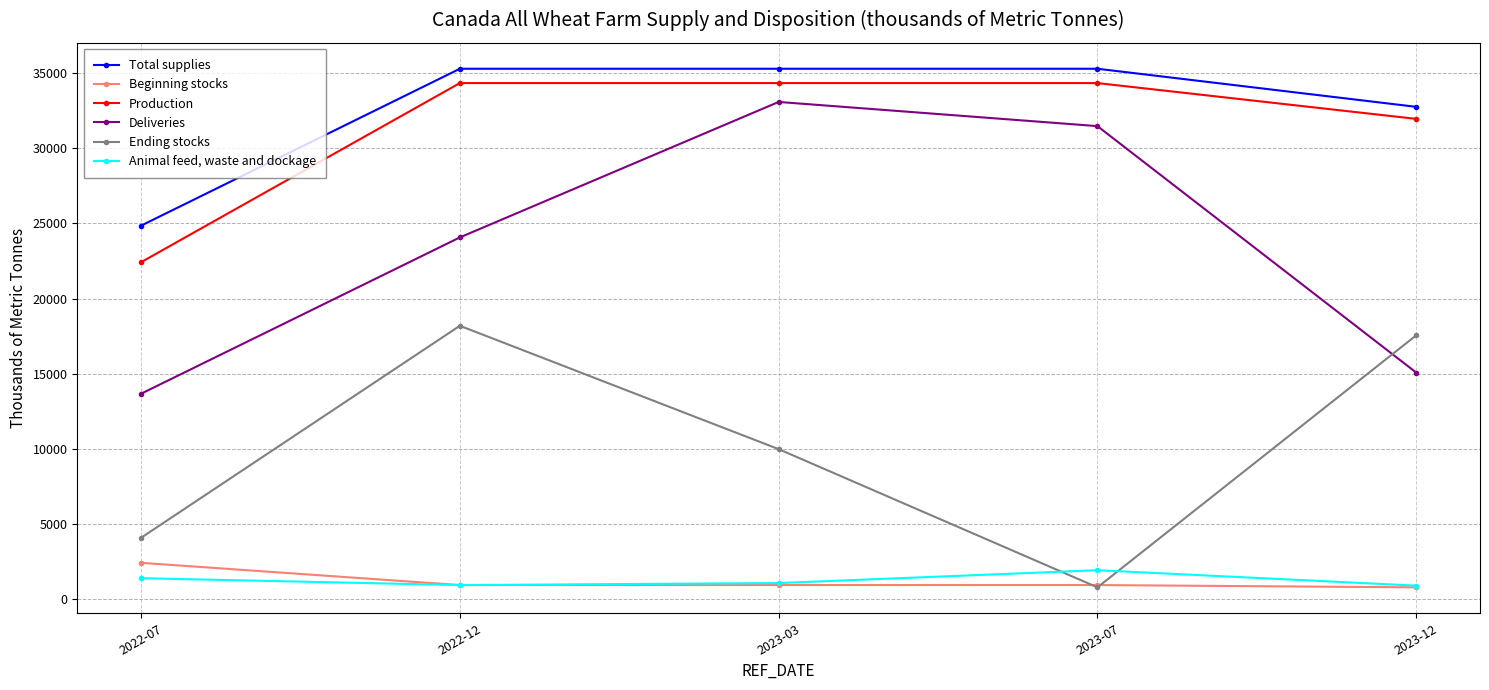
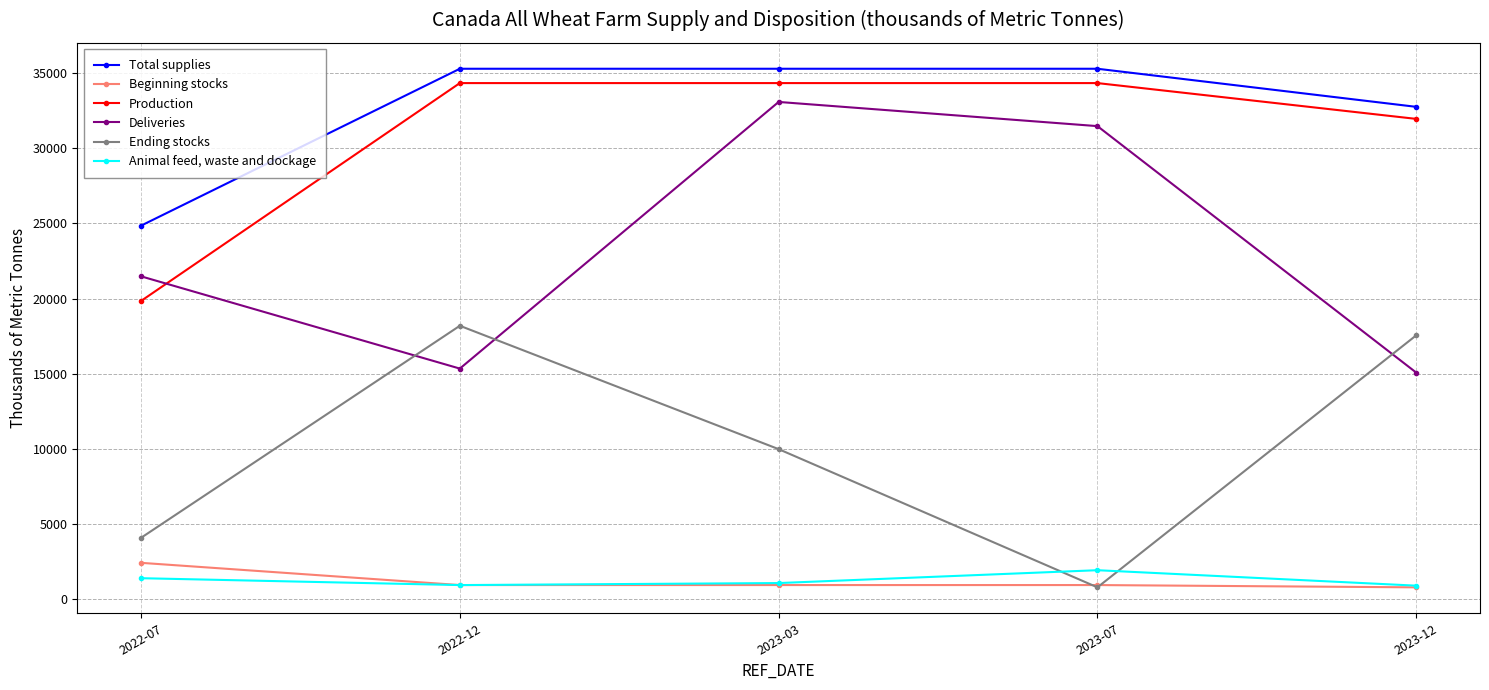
Production, 2022-07: 22400 -> 19800
Deliveries, 2022-07: 13700 -> 21500
Deliveries, 2022-12: 24100 -> 15300
